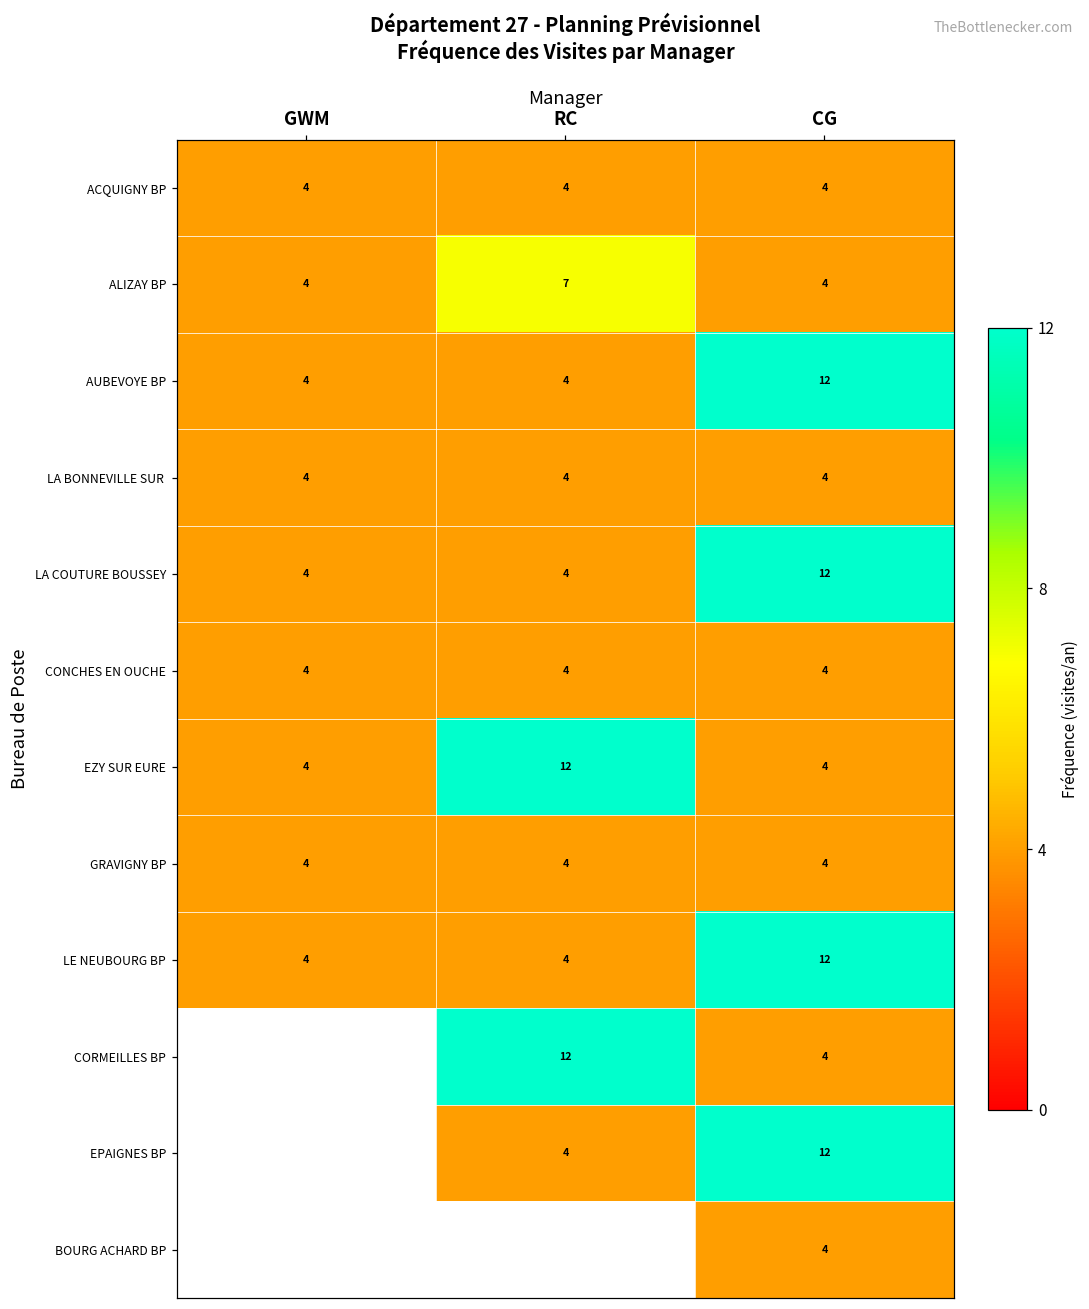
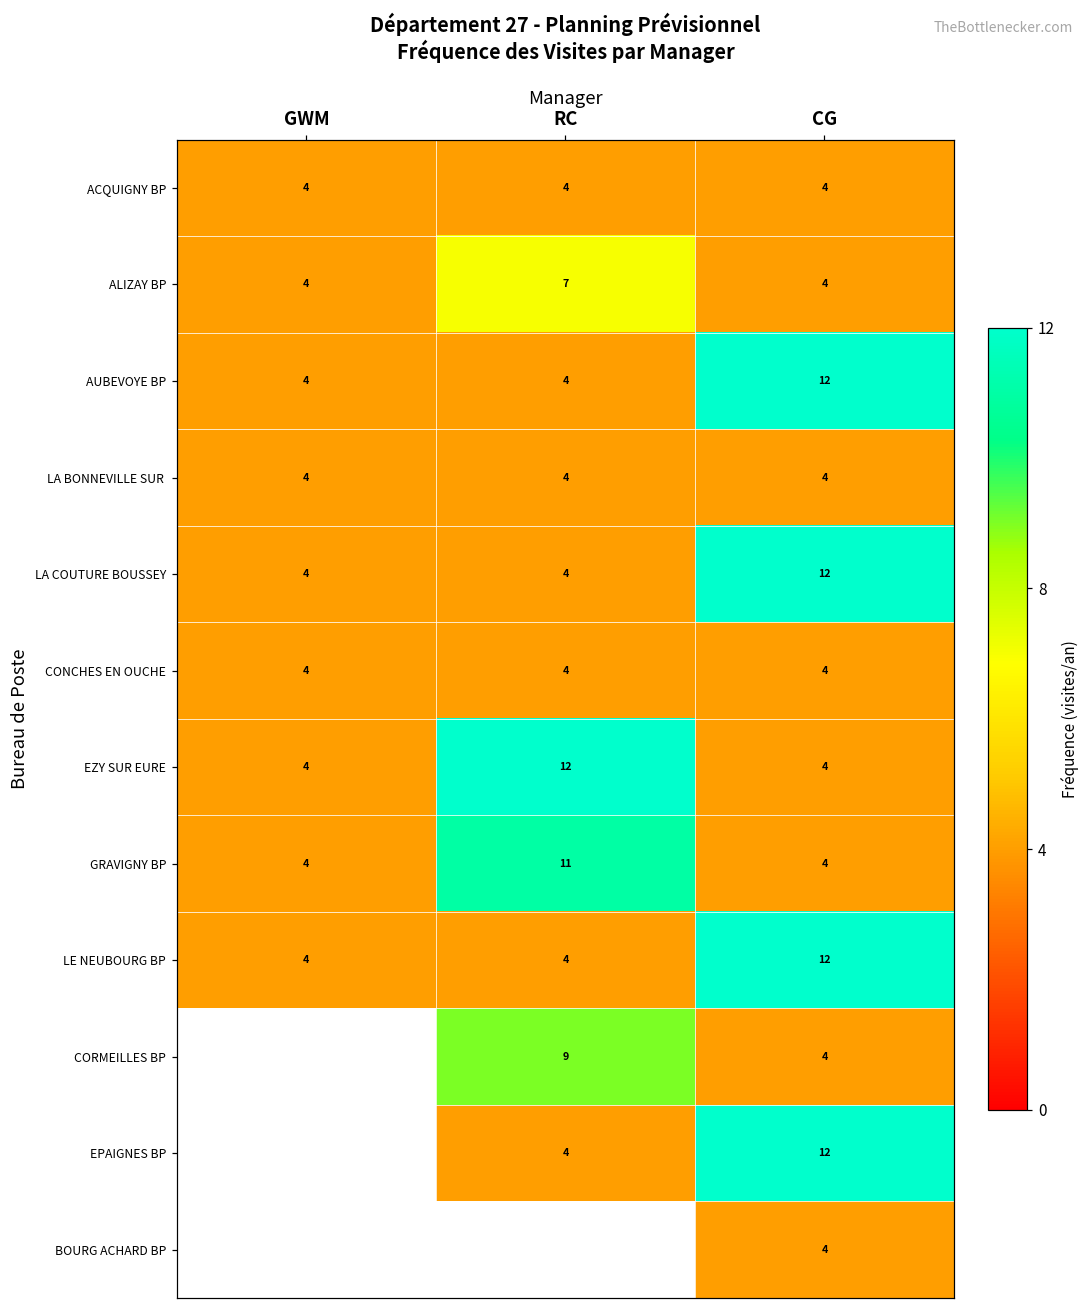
GRAVIGNY BP, RC: 4 -> 11
CORMEILLES BP, RC: 12 -> 9
